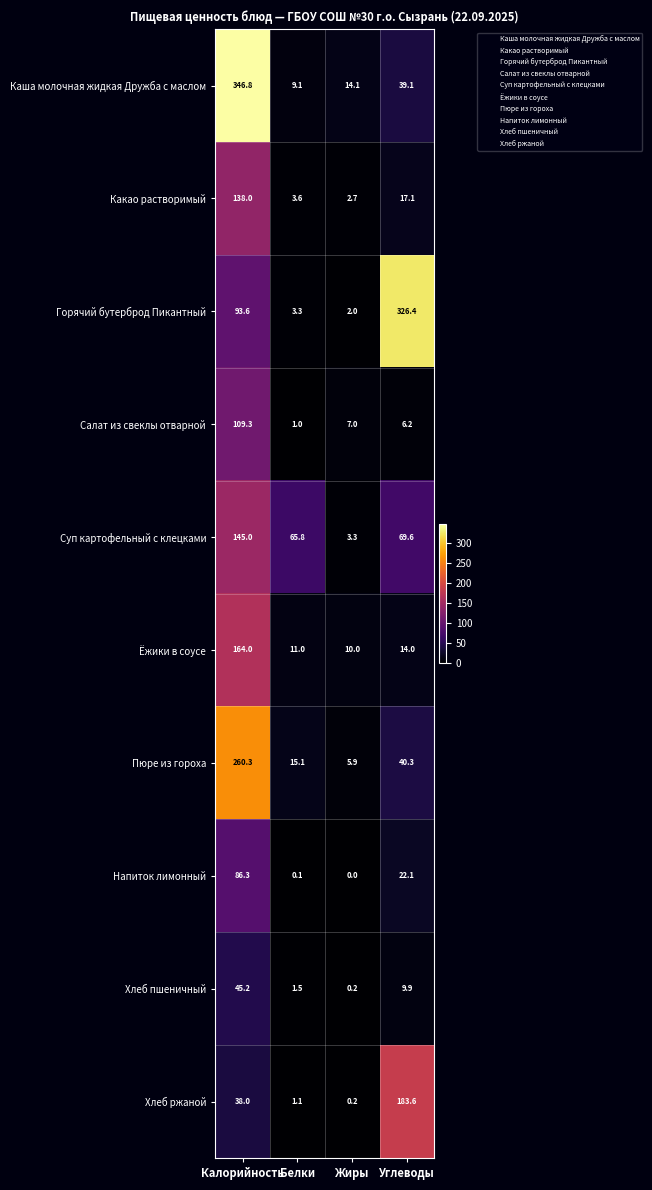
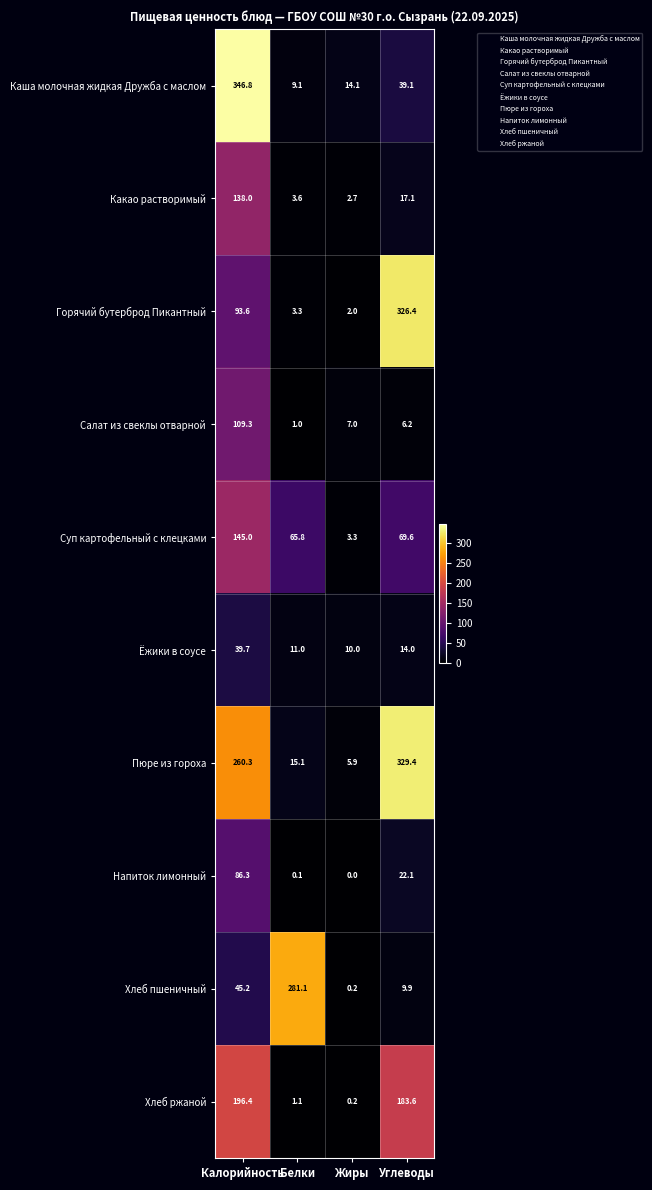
Ёжики в соусе, Калорийность: 164.0 -> 39.7
Пюре из гороха, Углеводы: 40.3 -> 329.4
Хлеб пшеничный, Белки: 1.5 -> 281.1
Хлеб ржаной, Калорийность: 38.0 -> 196.4
